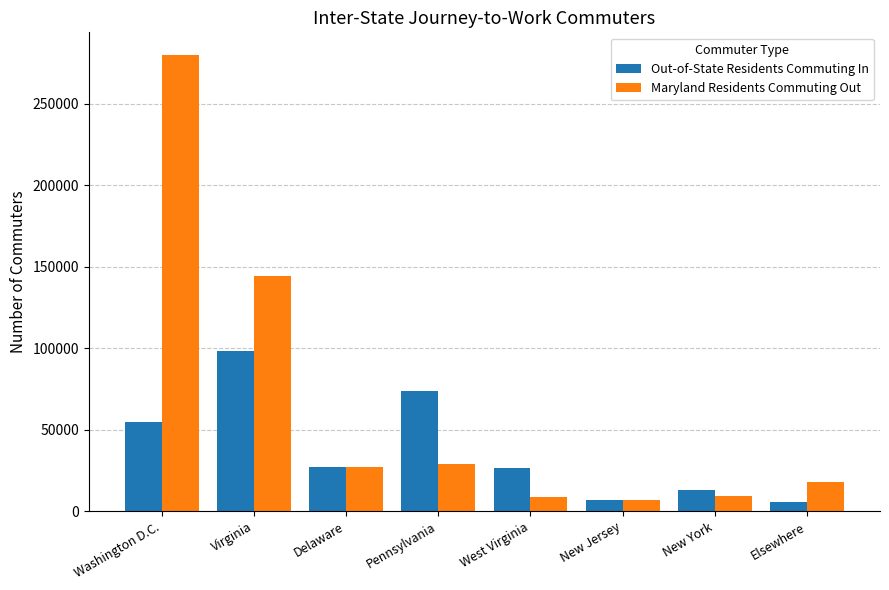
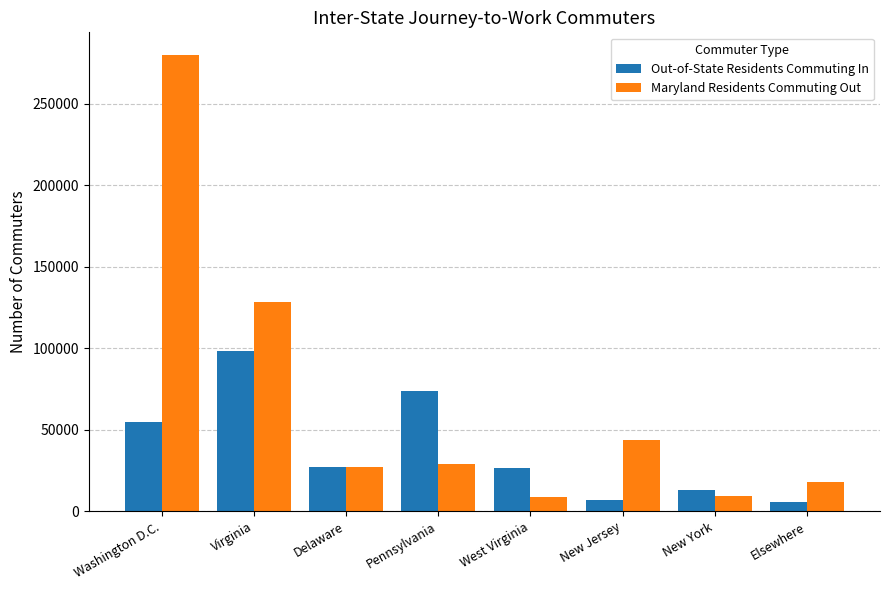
Maryland Residents Commuting Out, Virginia: 144000 -> 129000
Maryland Residents Commuting Out, New Jersey: 7000 -> 44000
